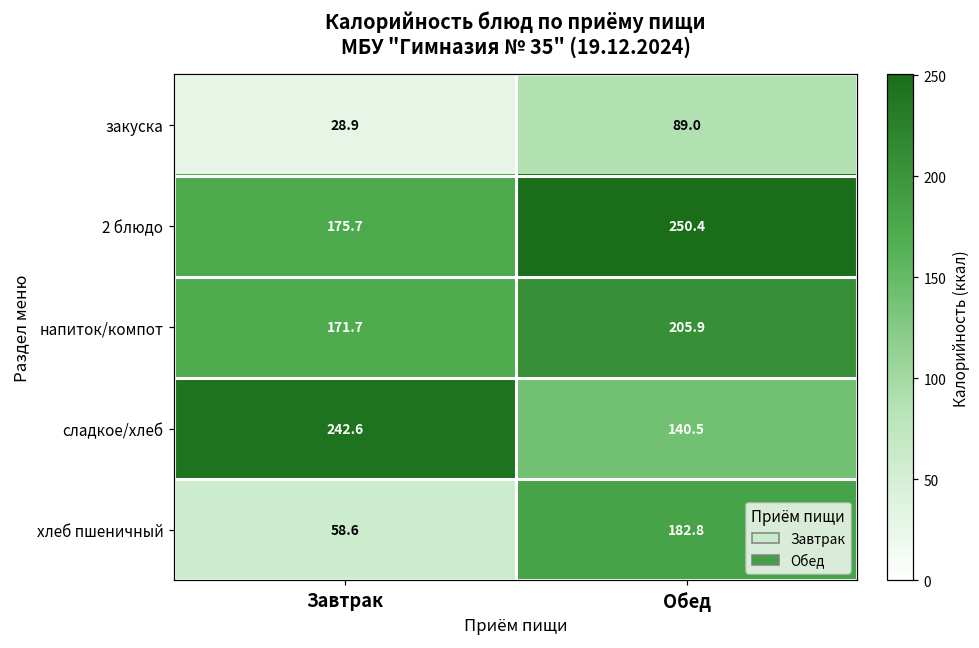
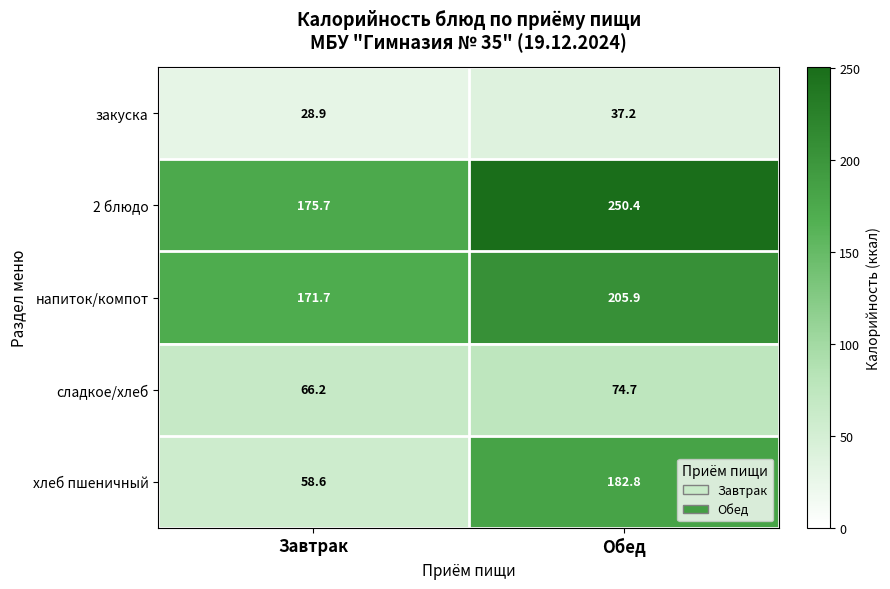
закуска, Обед: 89.0 -> 37.2
сладкое/хлеб, Завтрак: 242.6 -> 66.2
сладкое/хлеб, Обед: 140.5 -> 74.7
